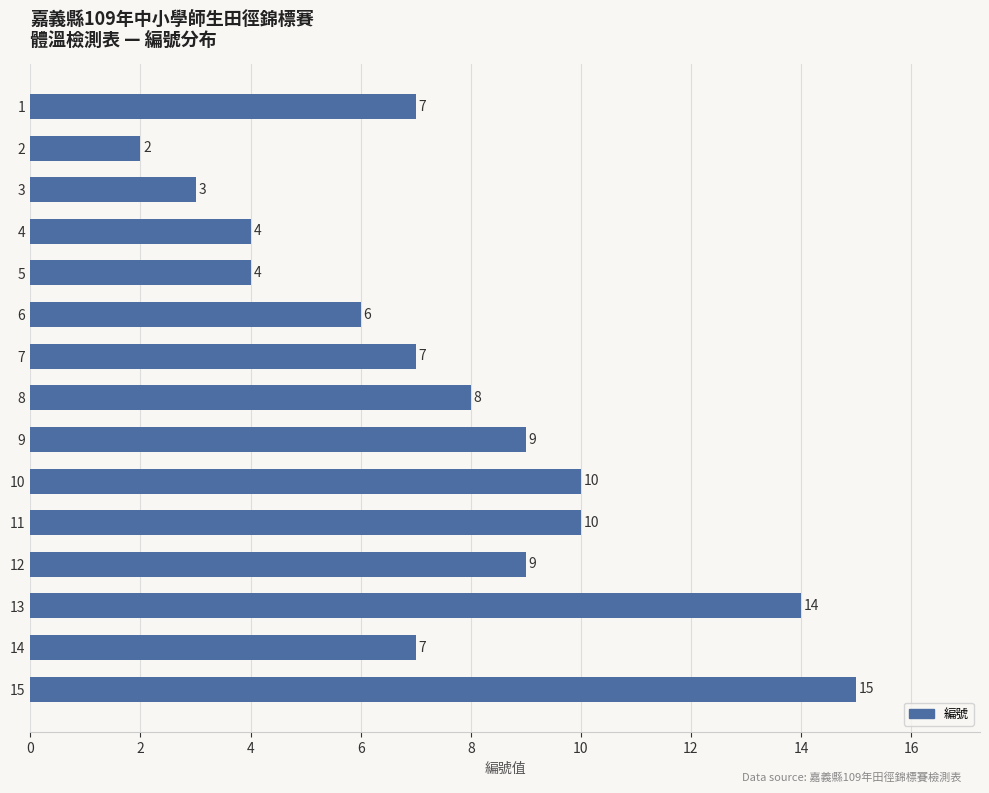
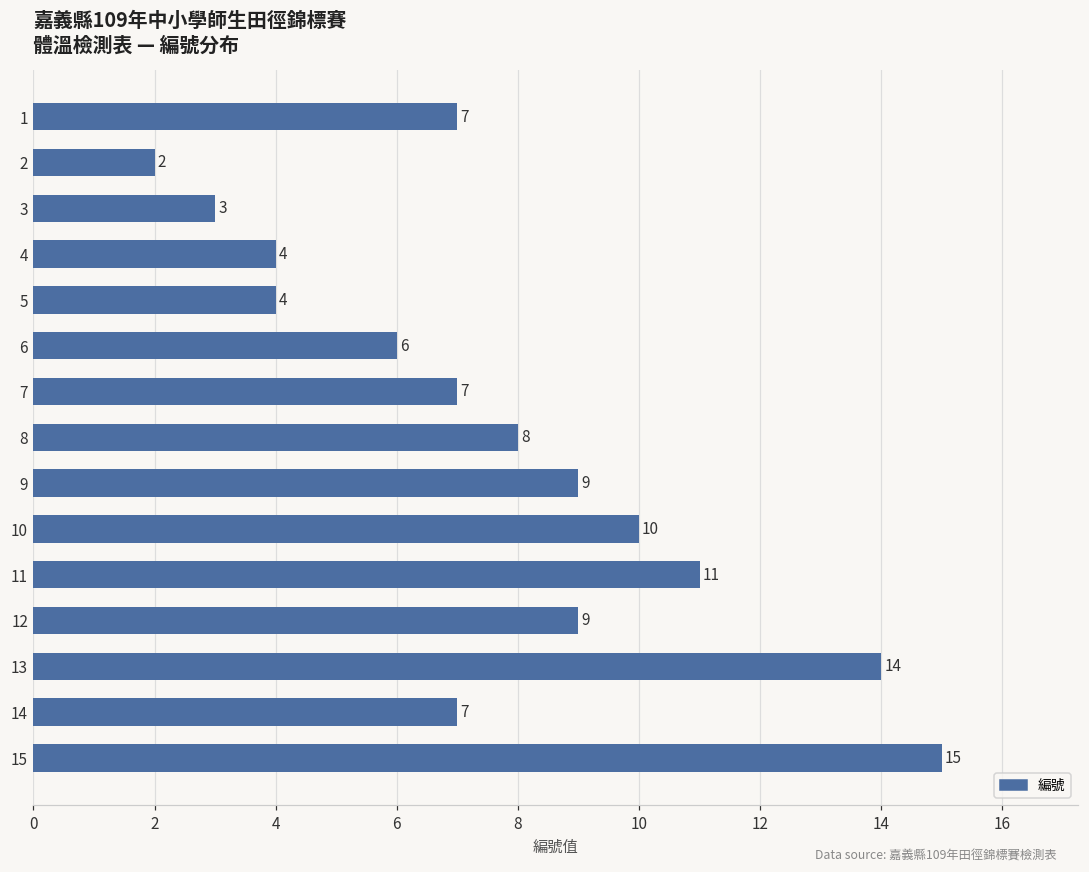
11: 10 -> 11
